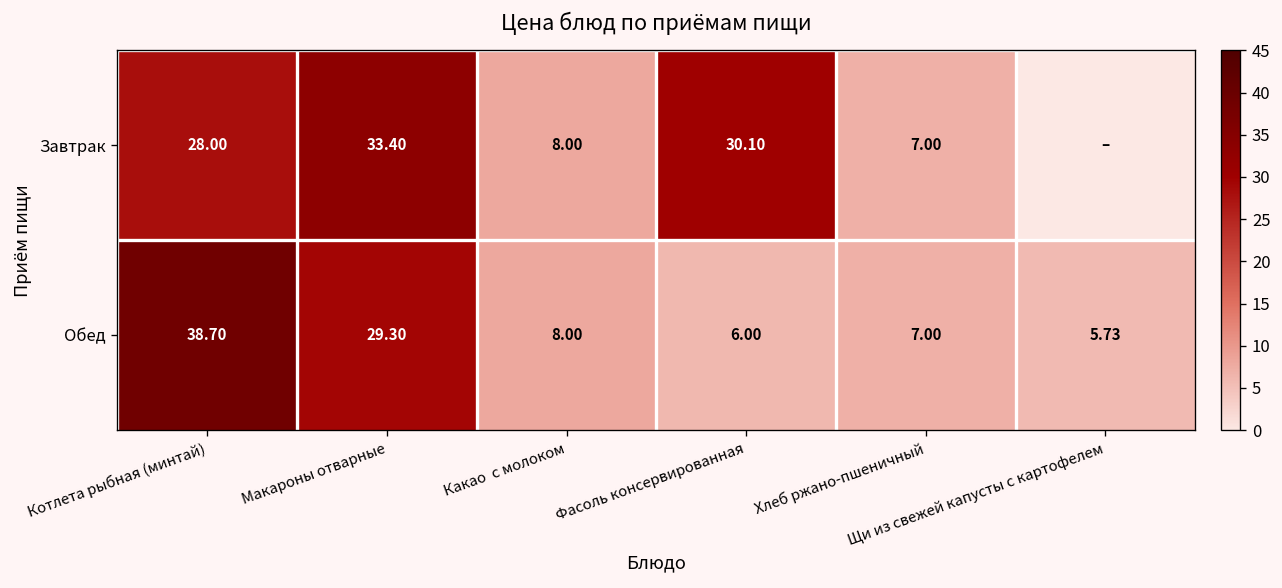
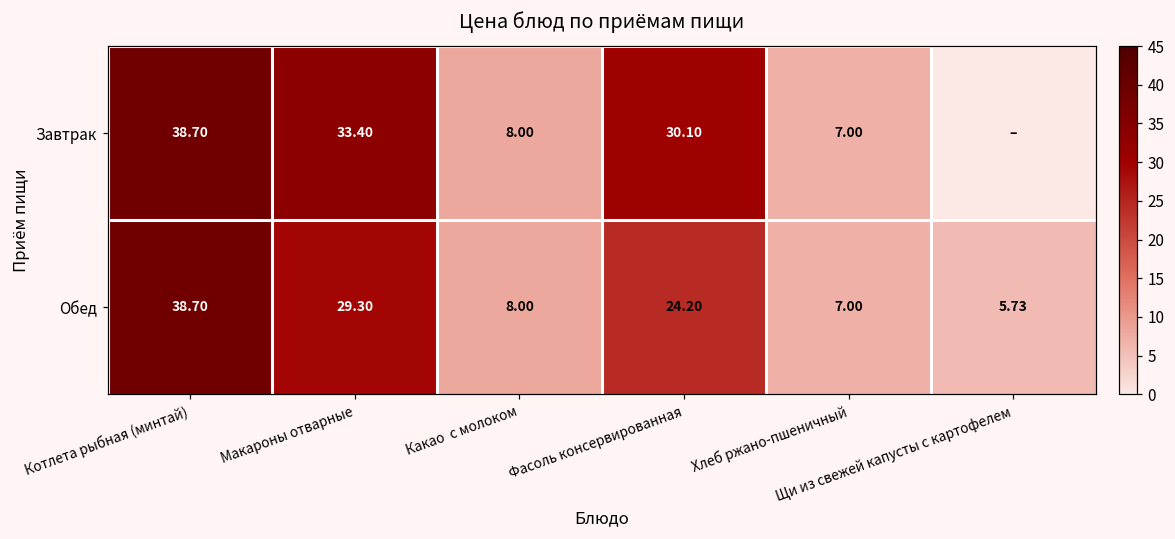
Завтрак, Котлета рыбная (минтай): 28.00 -> 38.70
Обед, Фасоль консервированная: 6.00 -> 24.20
